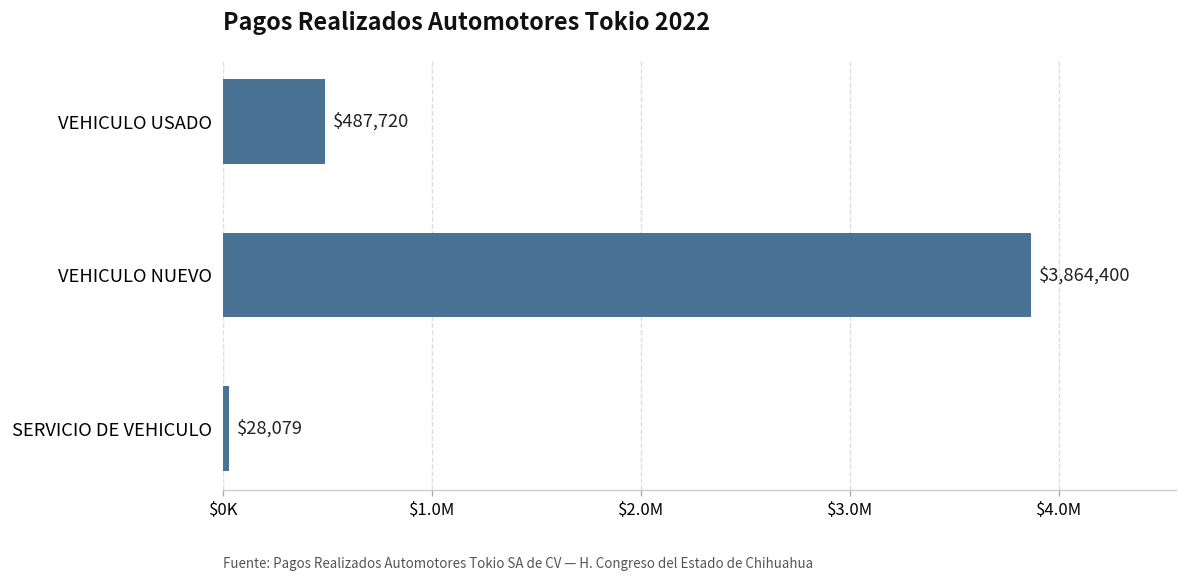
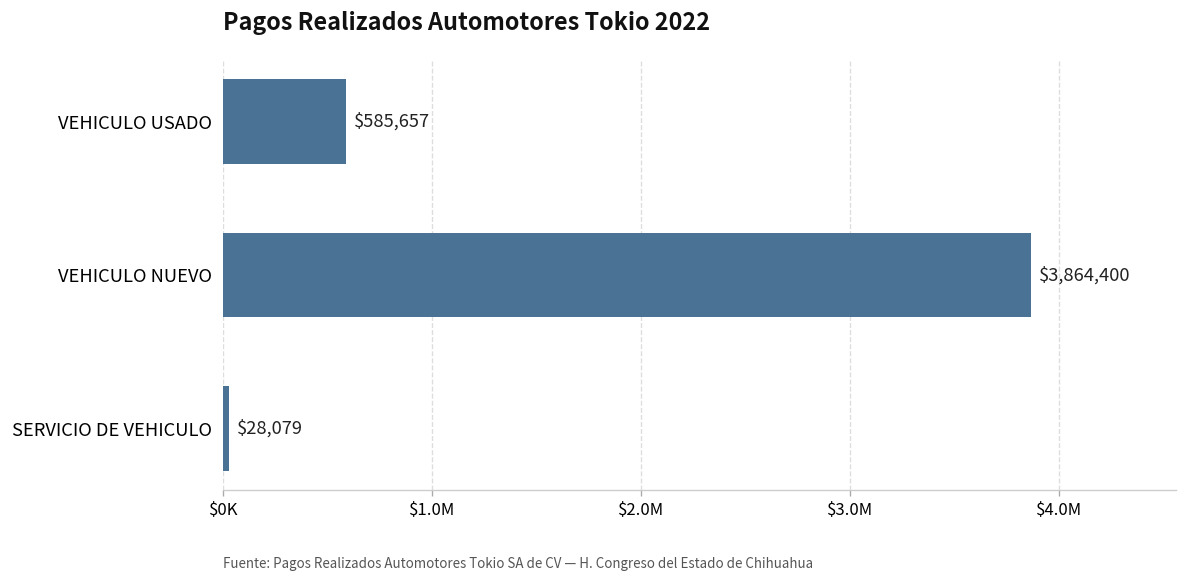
VEHICULO USADO: $487,720 -> $585,657
